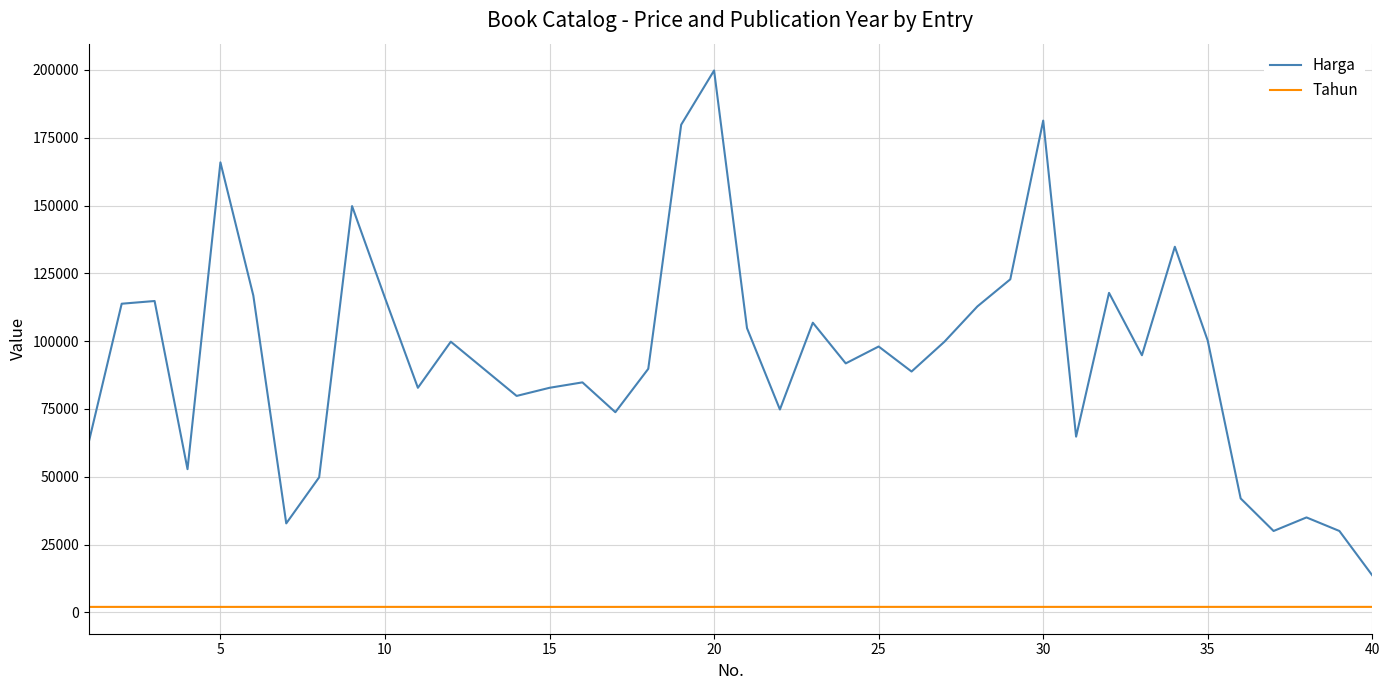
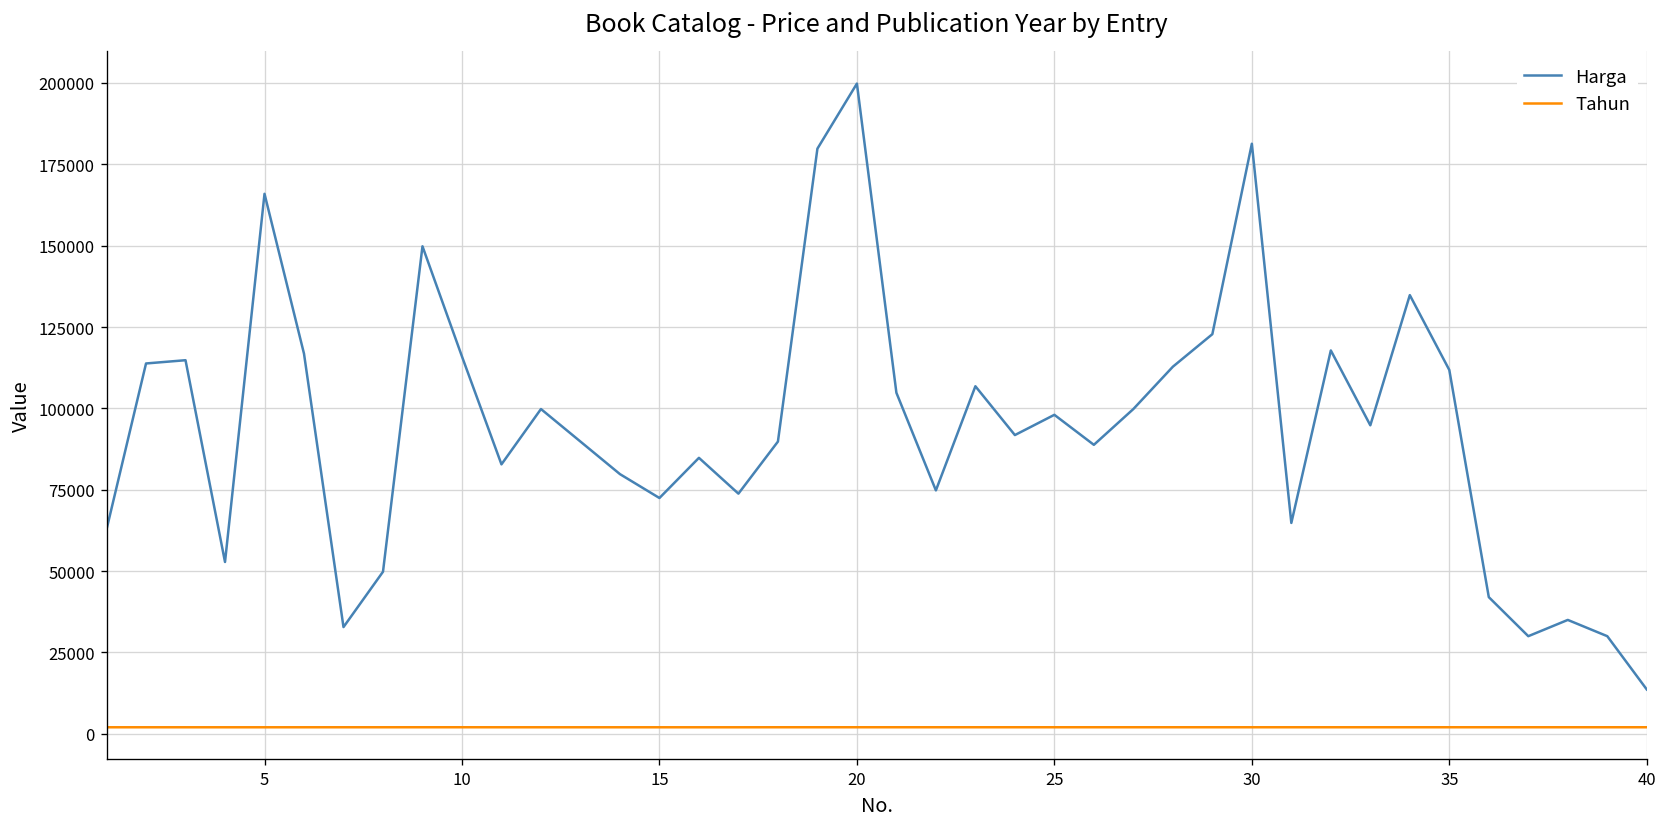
Harga, 15: 83000 -> 72000
Harga, 35: 100000 -> 112000
